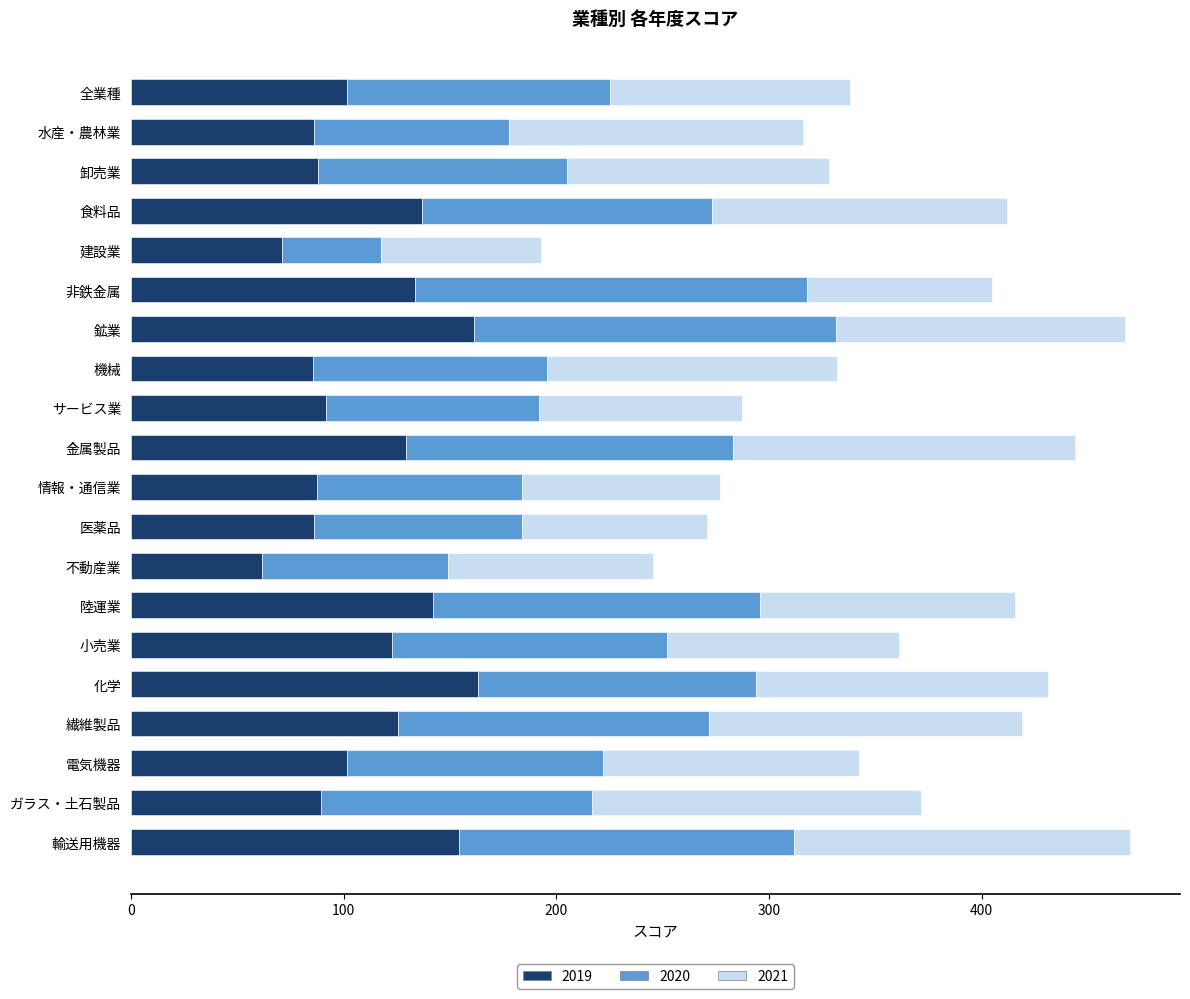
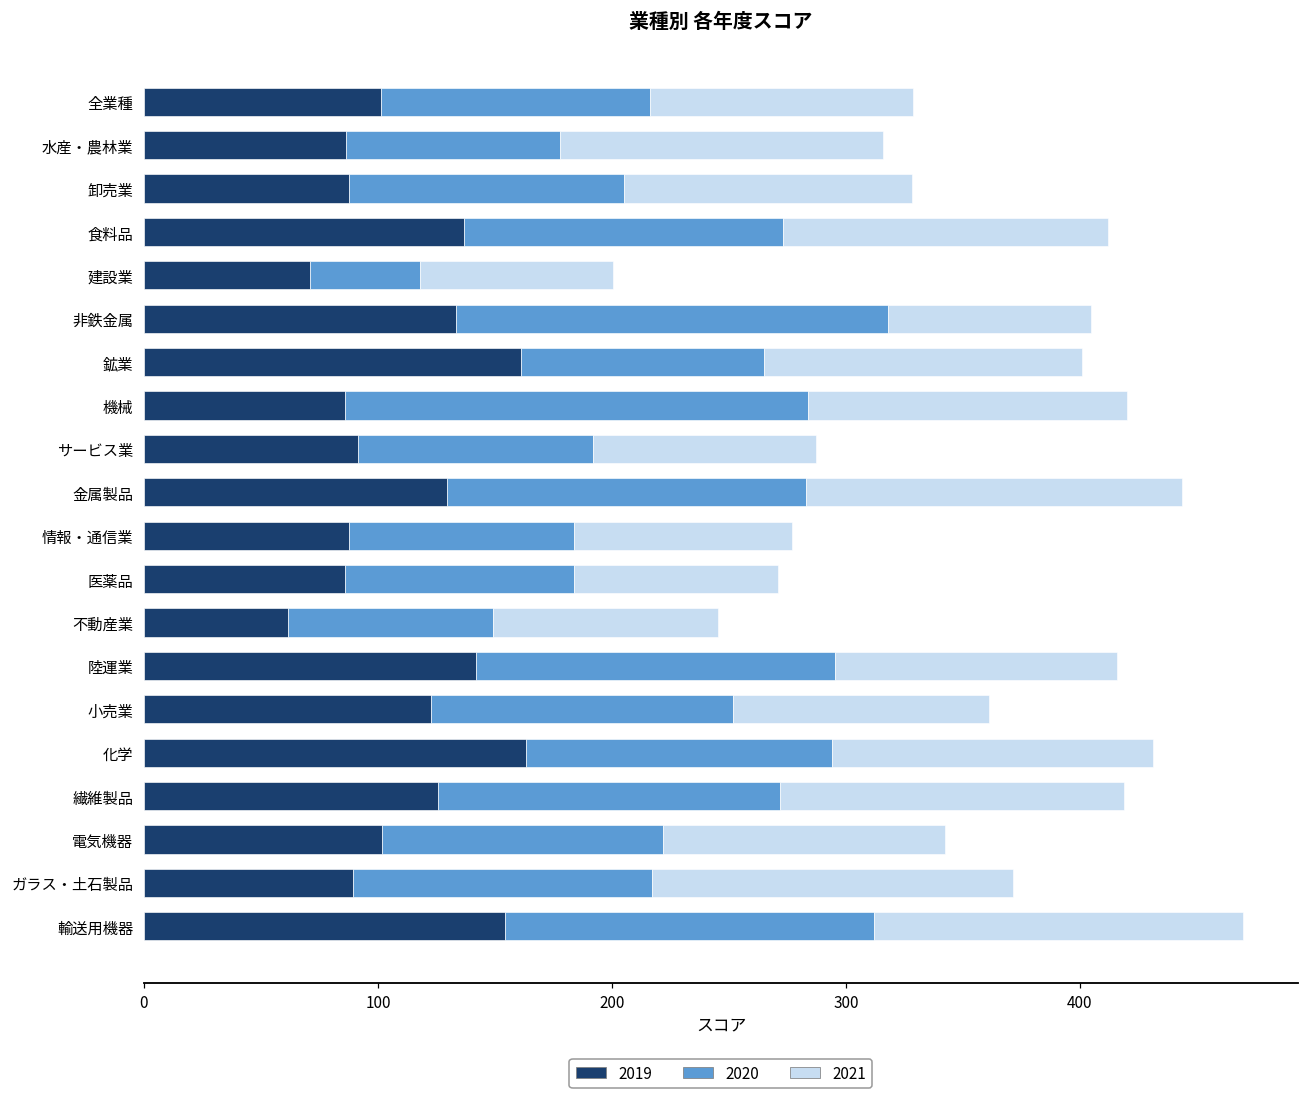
2020, 全業種: 124 -> 115
2021, 建設業: 75 -> 83
2020, 鉱業: 170 -> 104
2020, 機械: 110 -> 198
